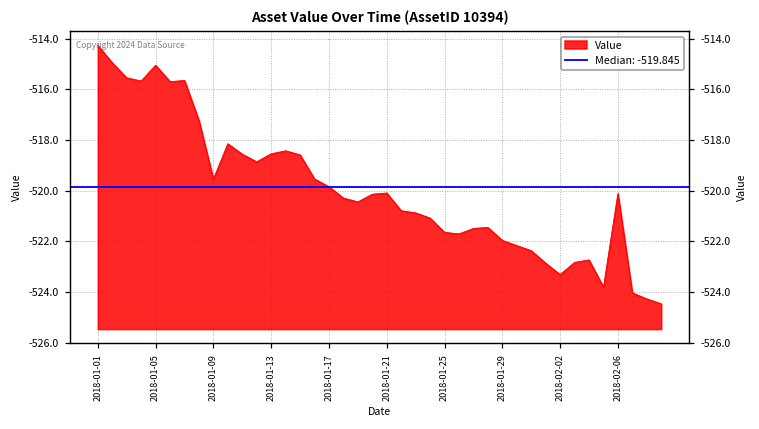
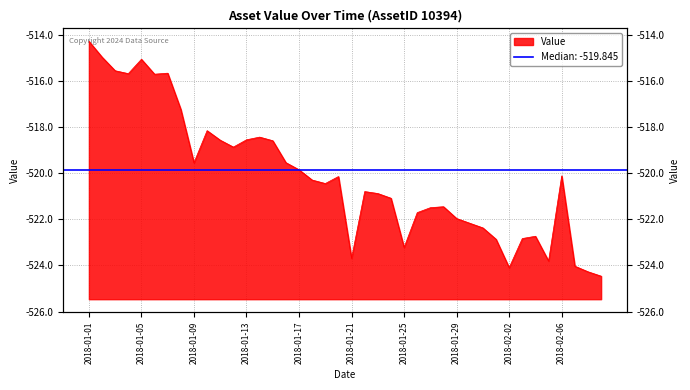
2018-01-21: -520.1 -> -523.7
2018-01-25: -521.6 -> -523.2
2018-02-02: -523.3 -> -524.1
